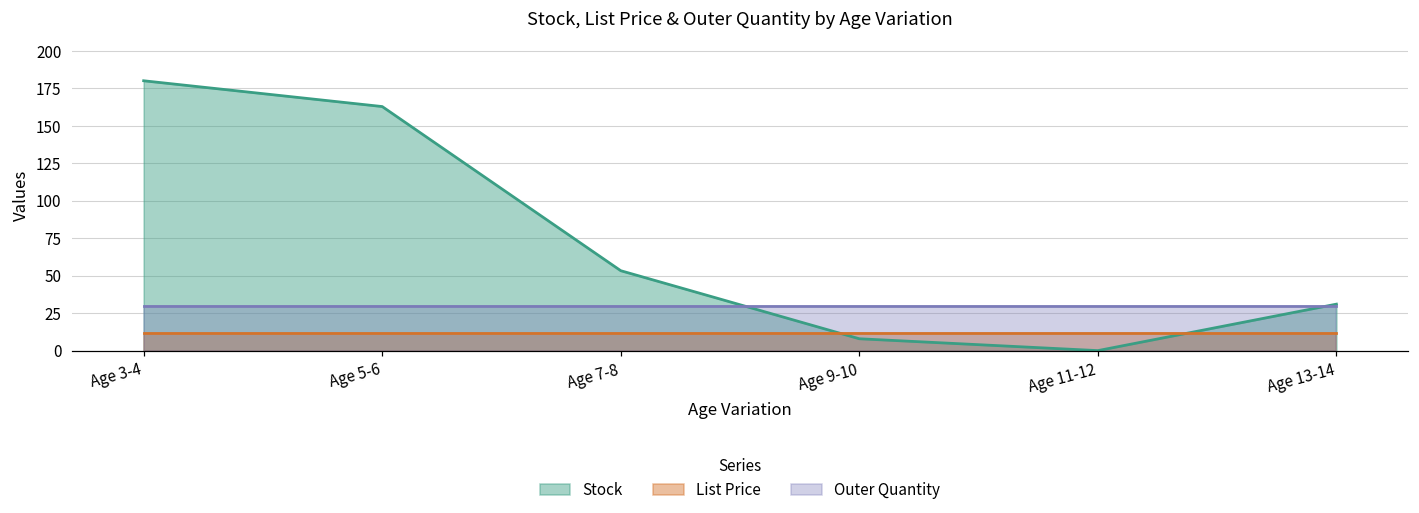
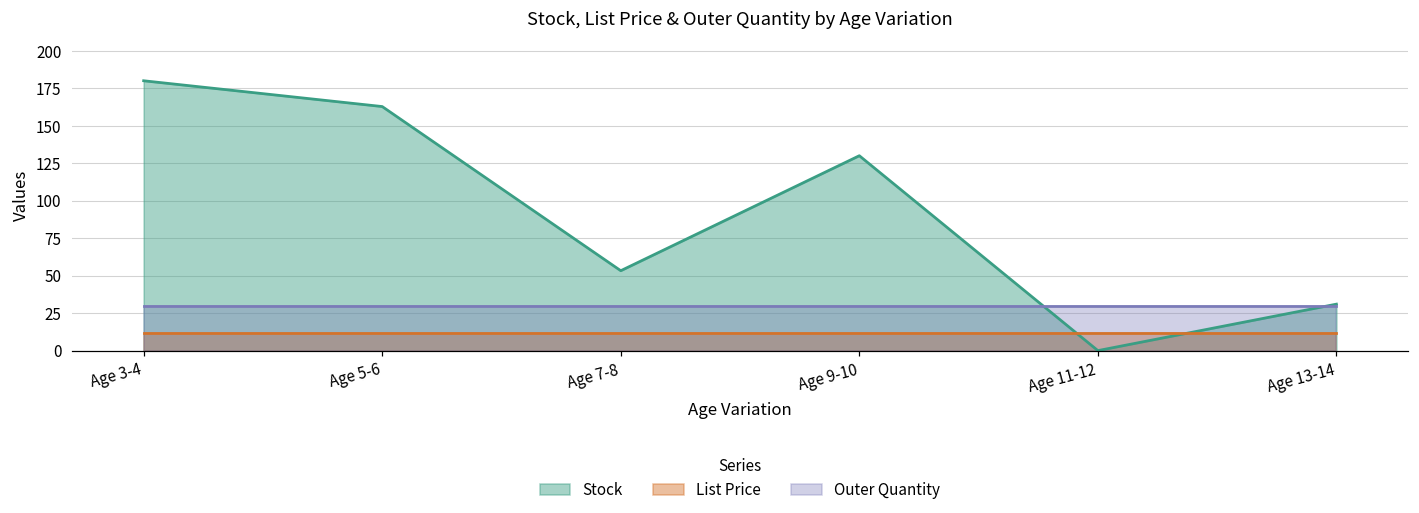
Stock, Age 9-10: 8 -> 130
